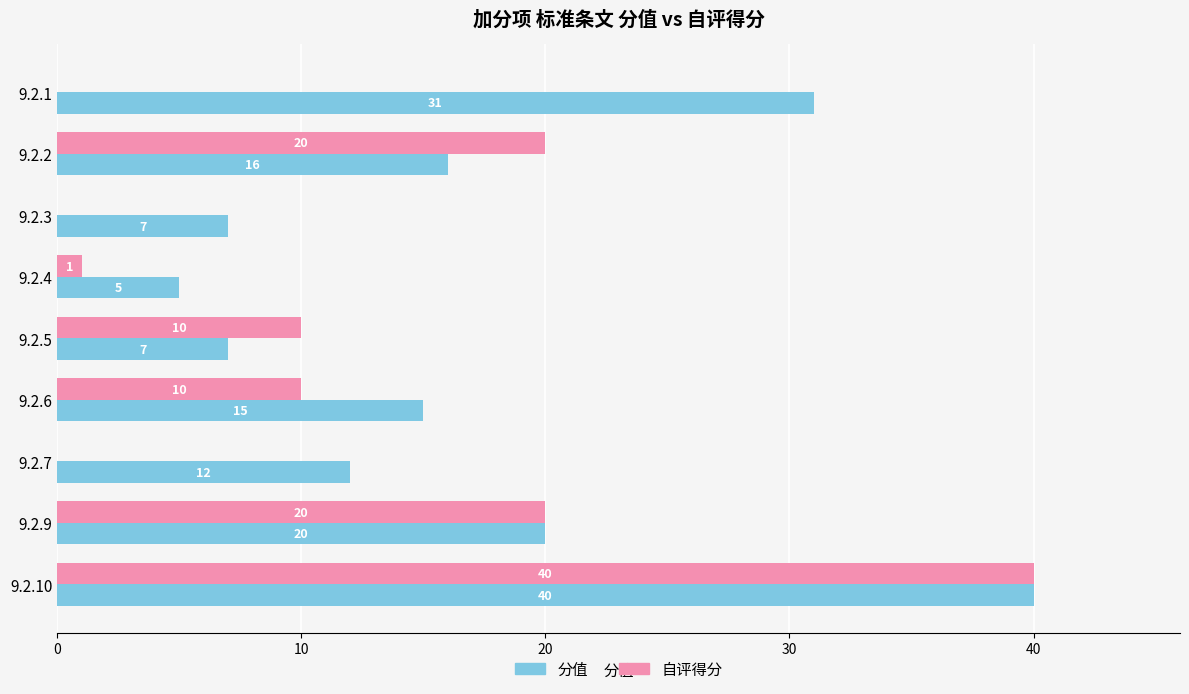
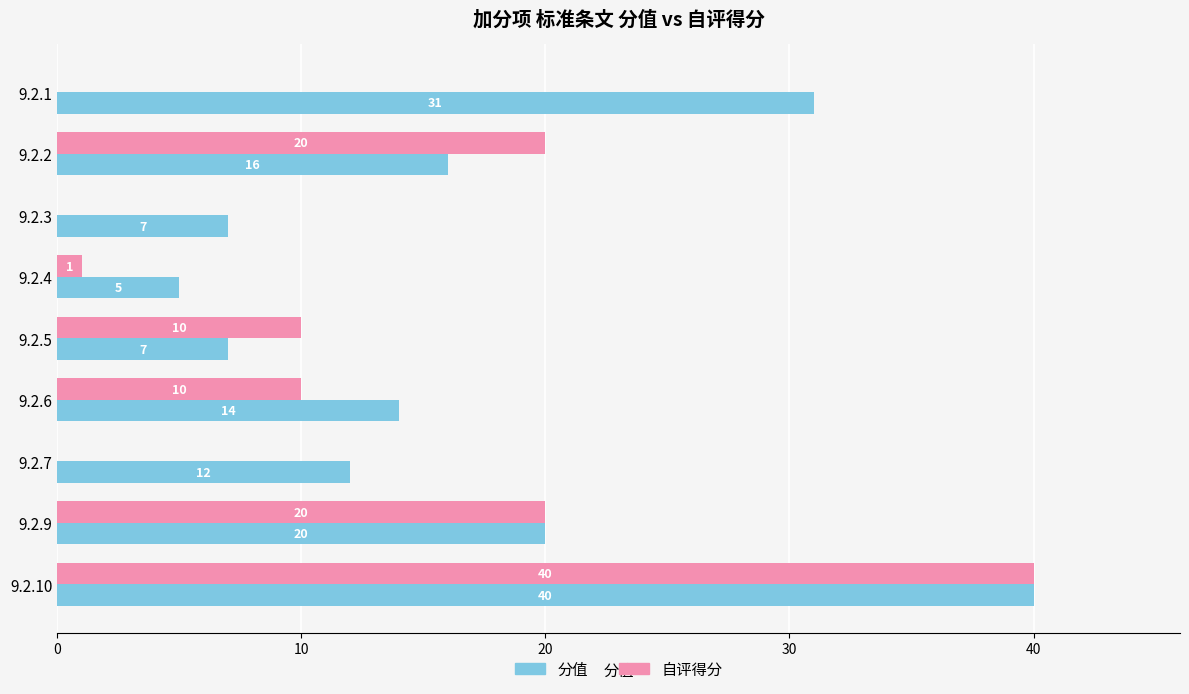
分值, 9.2.6: 15 -> 14
